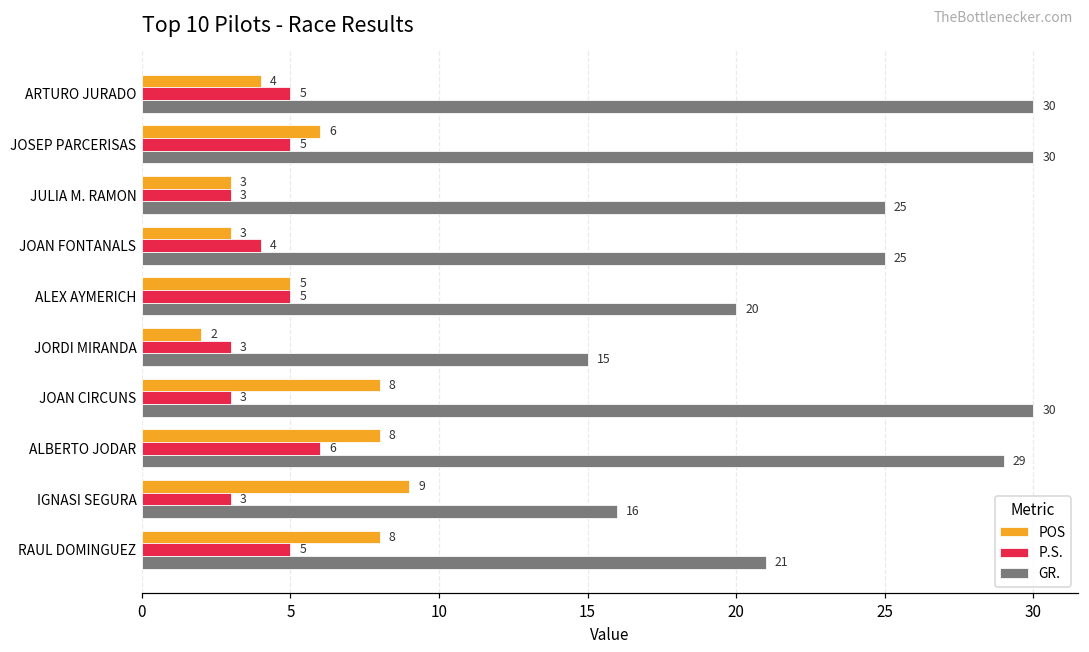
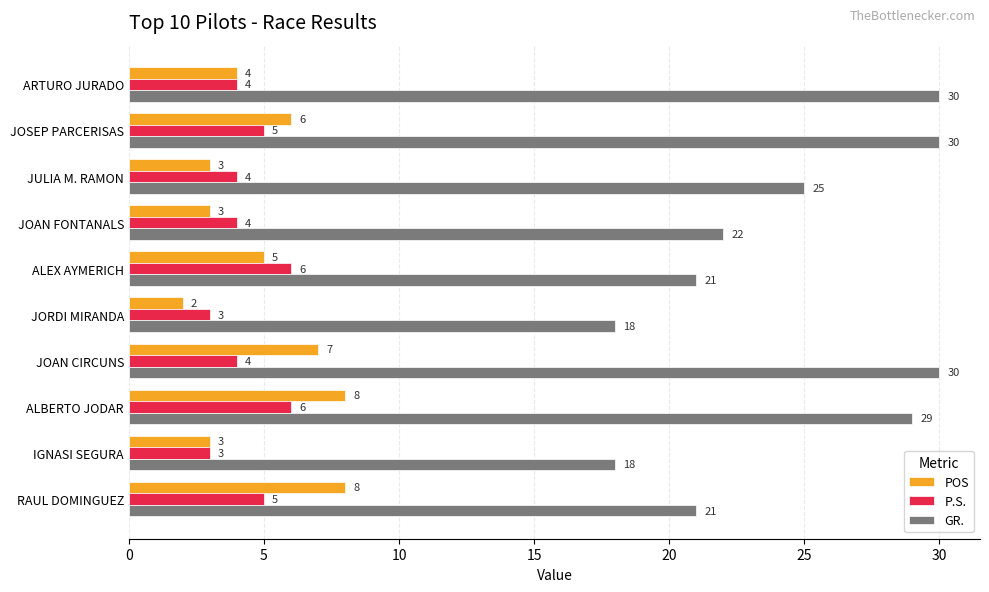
P.S., ARTURO JURADO: 5 -> 4
P.S., JULIA M. RAMON: 3 -> 4
GR., JOAN FONTANALS: 25 -> 22
P.S., ALEX AYMERICH: 5 -> 6
GR., ALEX AYMERICH: 20 -> 21
GR., JORDI MIRANDA: 15 -> 18
POS, JOAN CIRCUNS: 8 -> 7
P.S., JOAN CIRCUNS: 3 -> 4
POS, IGNASI SEGURA: 9 -> 3
GR., IGNASI SEGURA: 16 -> 18
